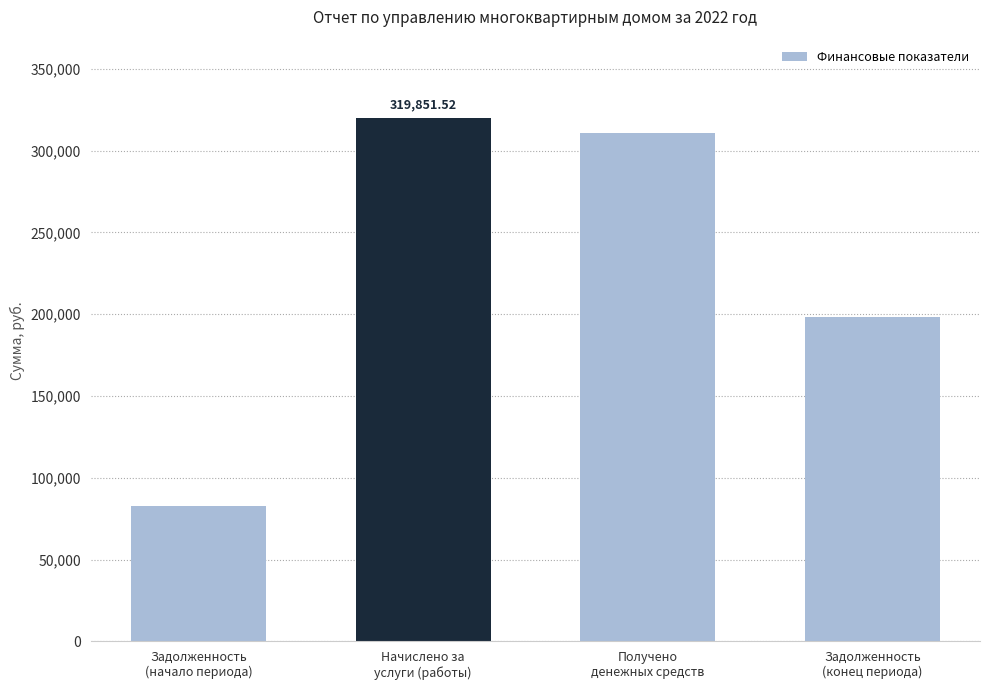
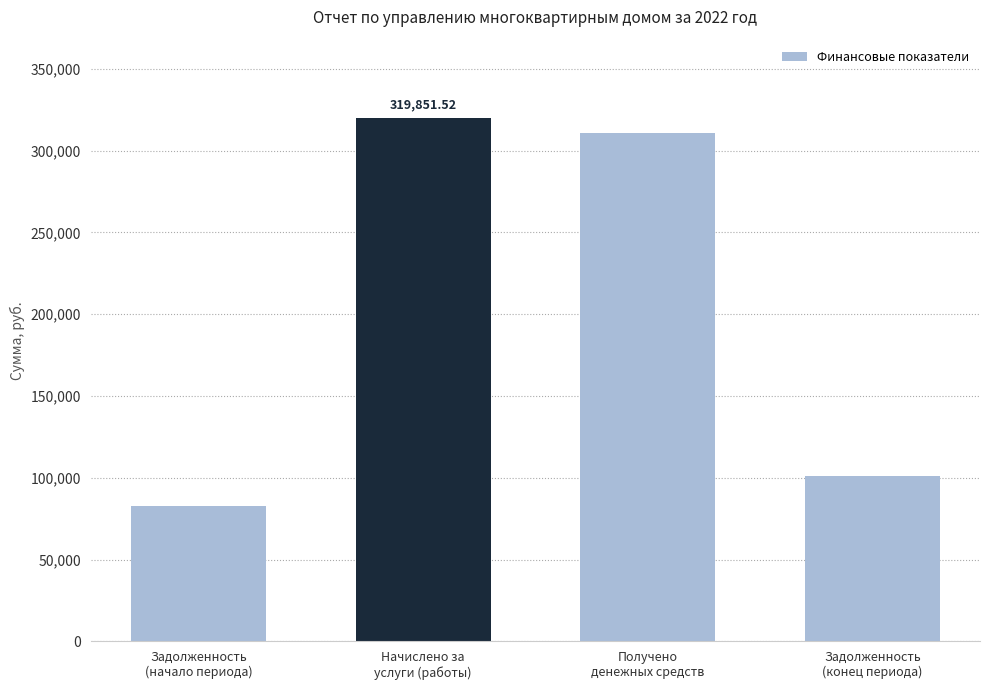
Задолженность (конец периода): 198,000 -> 101,000
